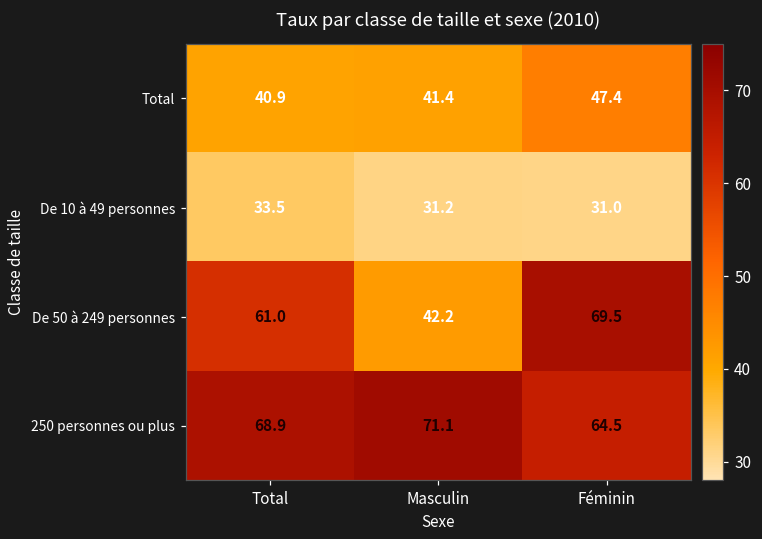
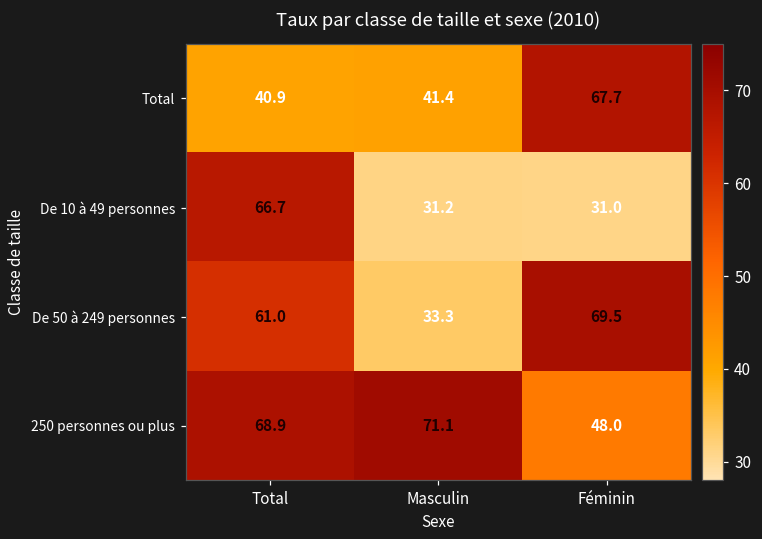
Total, Féminin: 47.4 -> 67.7
De 10 à 49 personnes, Total: 33.5 -> 66.7
De 50 à 249 personnes, Masculin: 42.2 -> 33.3
250 personnes ou plus, Féminin: 64.5 -> 48.0
